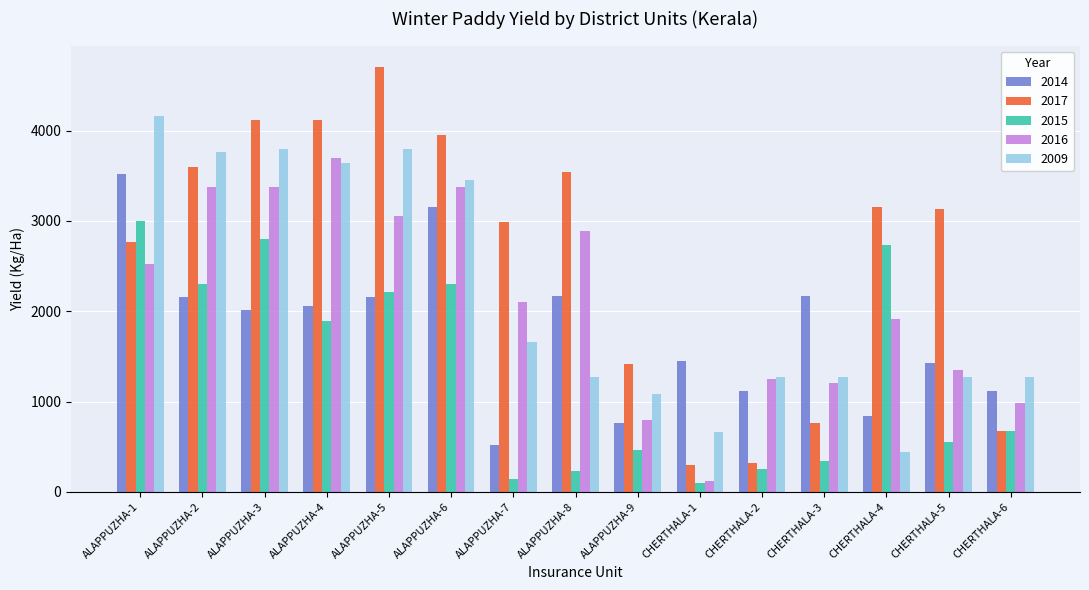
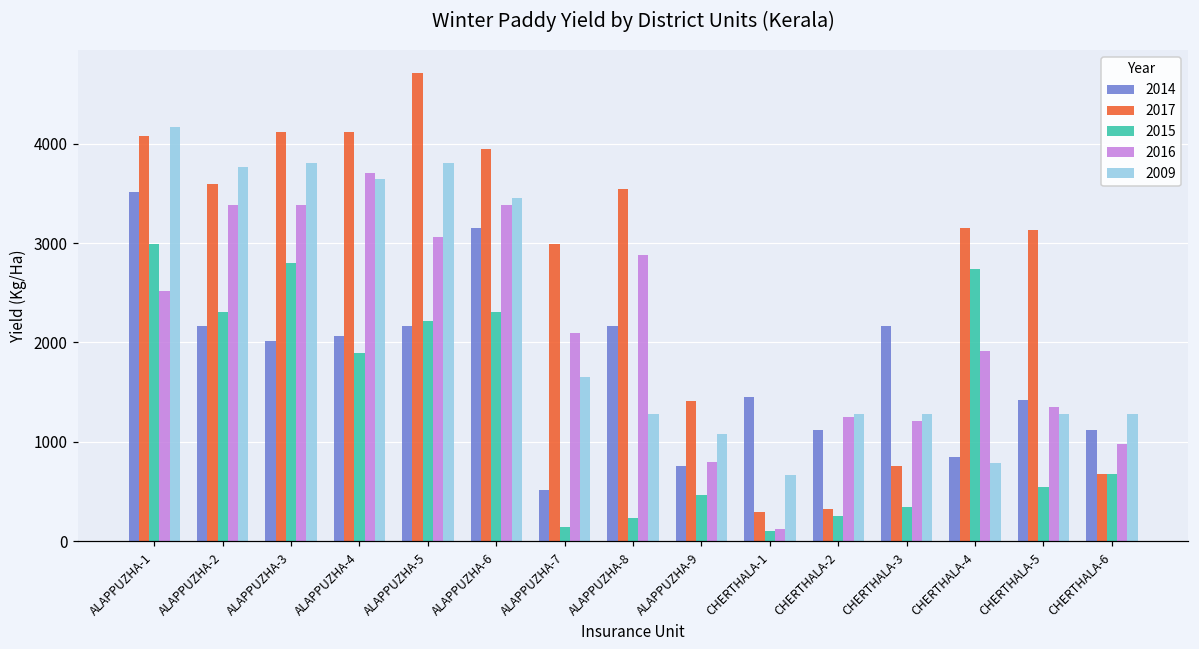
2017, ALAPPUZHA-1: 2800 -> 4100
2009, CHERTHALA-4: 400 -> 800
